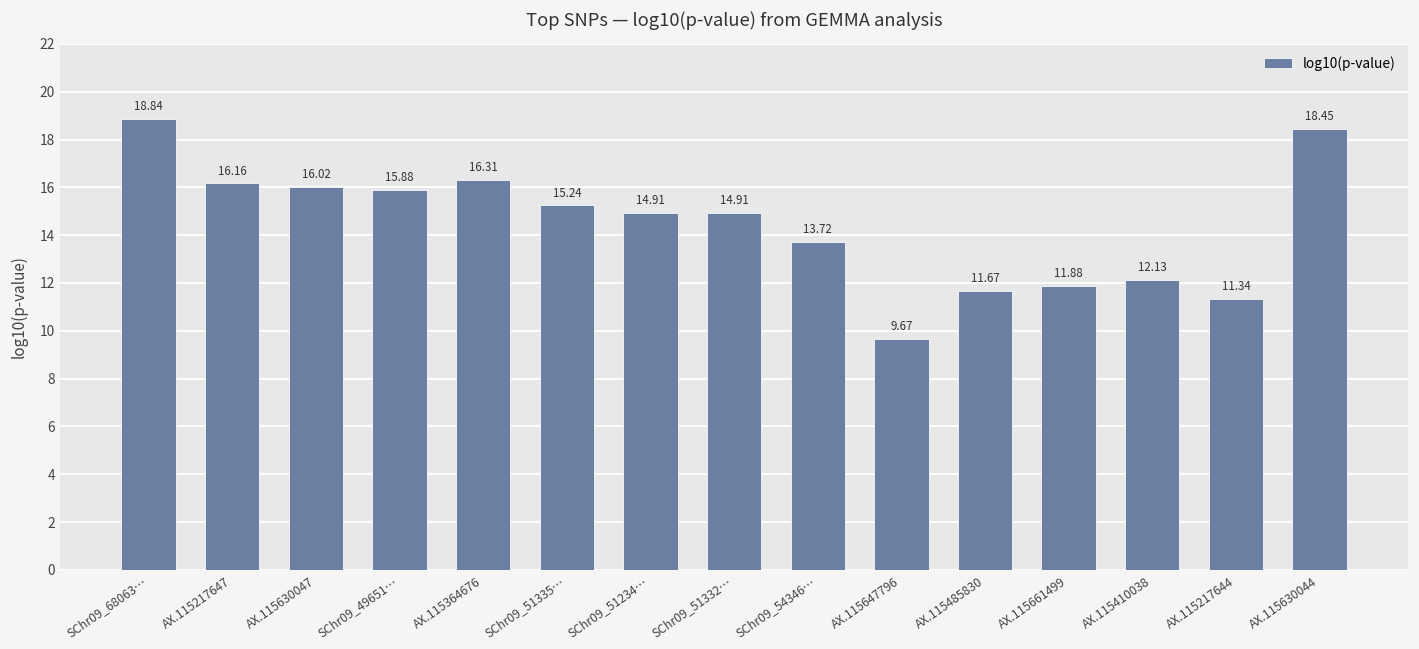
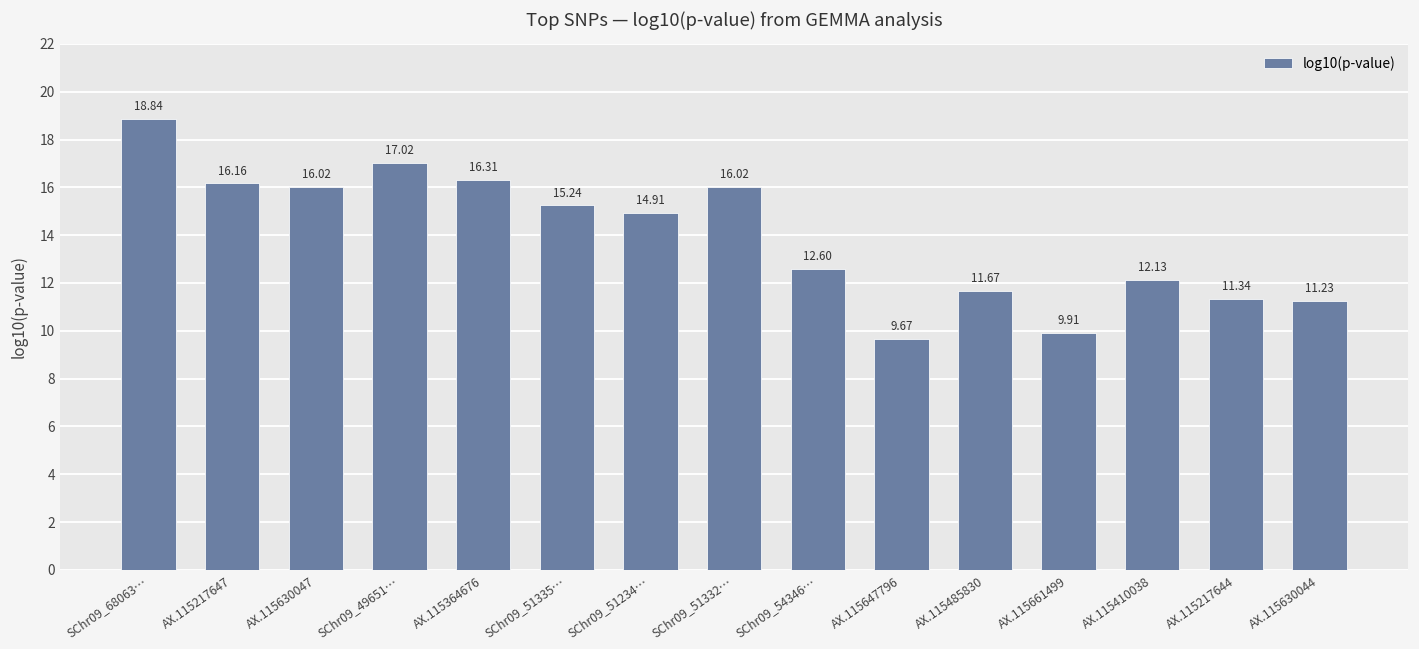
SChr09_49651…: 15.88 -> 17.02
SChr09_51332…: 14.91 -> 16.02
SChr09_54346…: 13.72 -> 12.60
AX.115661499: 11.88 -> 9.91
AX.115630044: 18.45 -> 11.23
